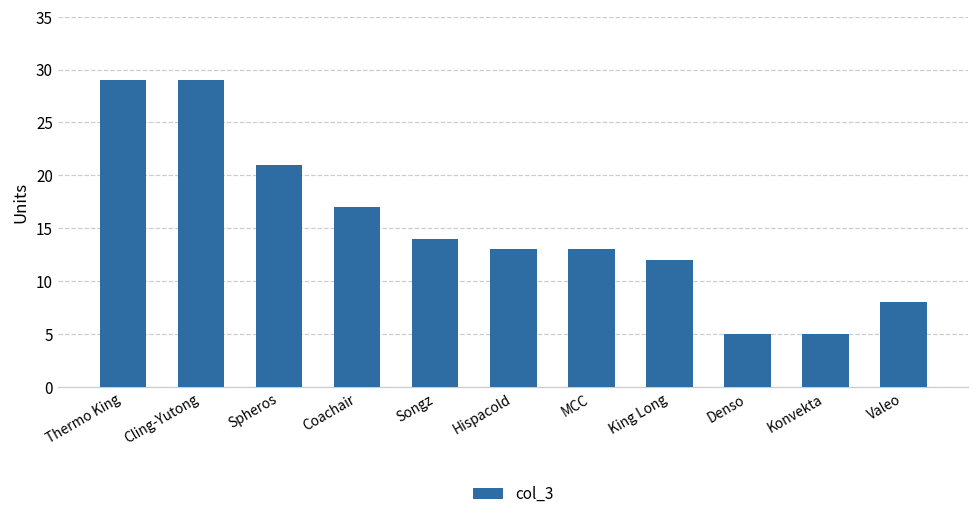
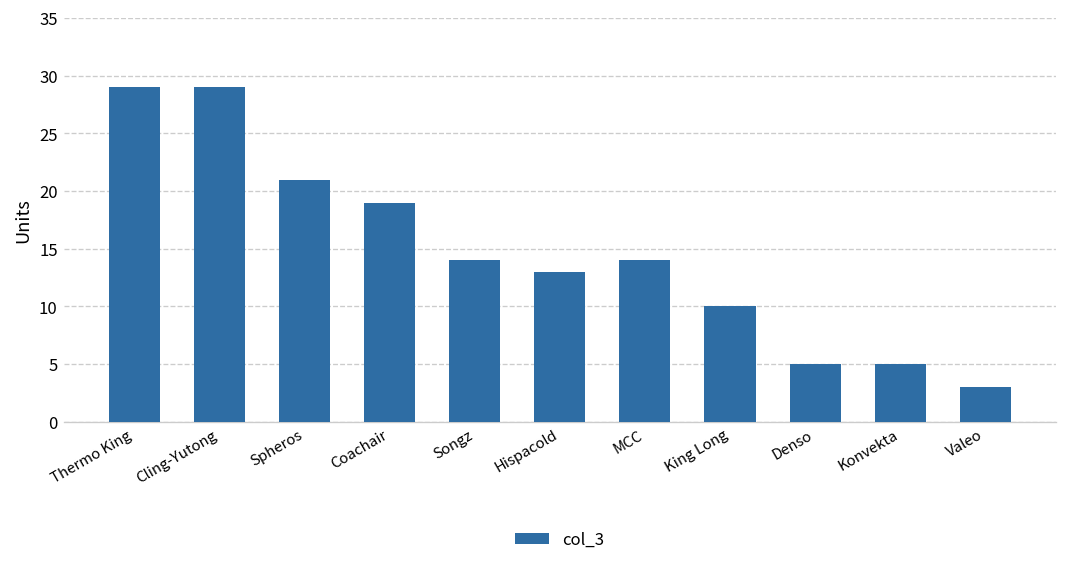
Coachair: 17 -> 19
MCC: 13 -> 14
King Long: 12 -> 10
Valeo: 8 -> 3
